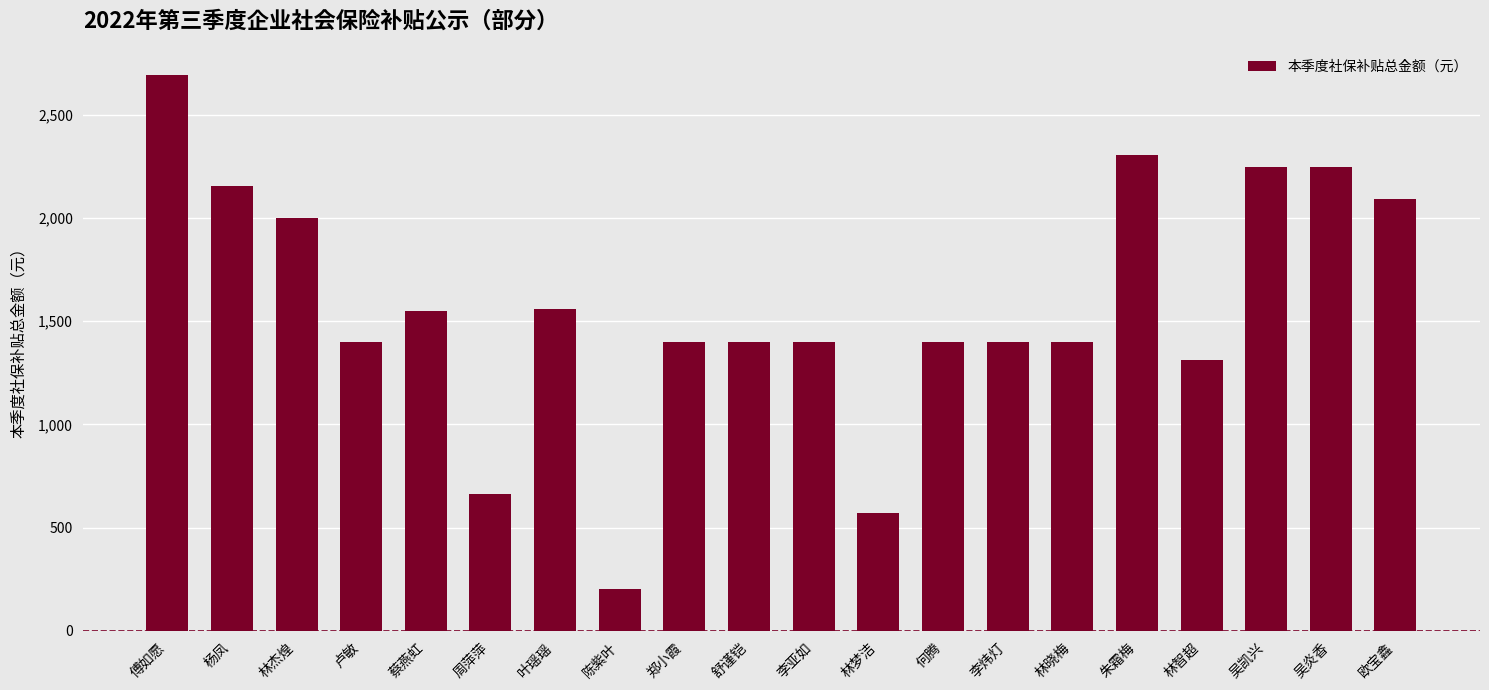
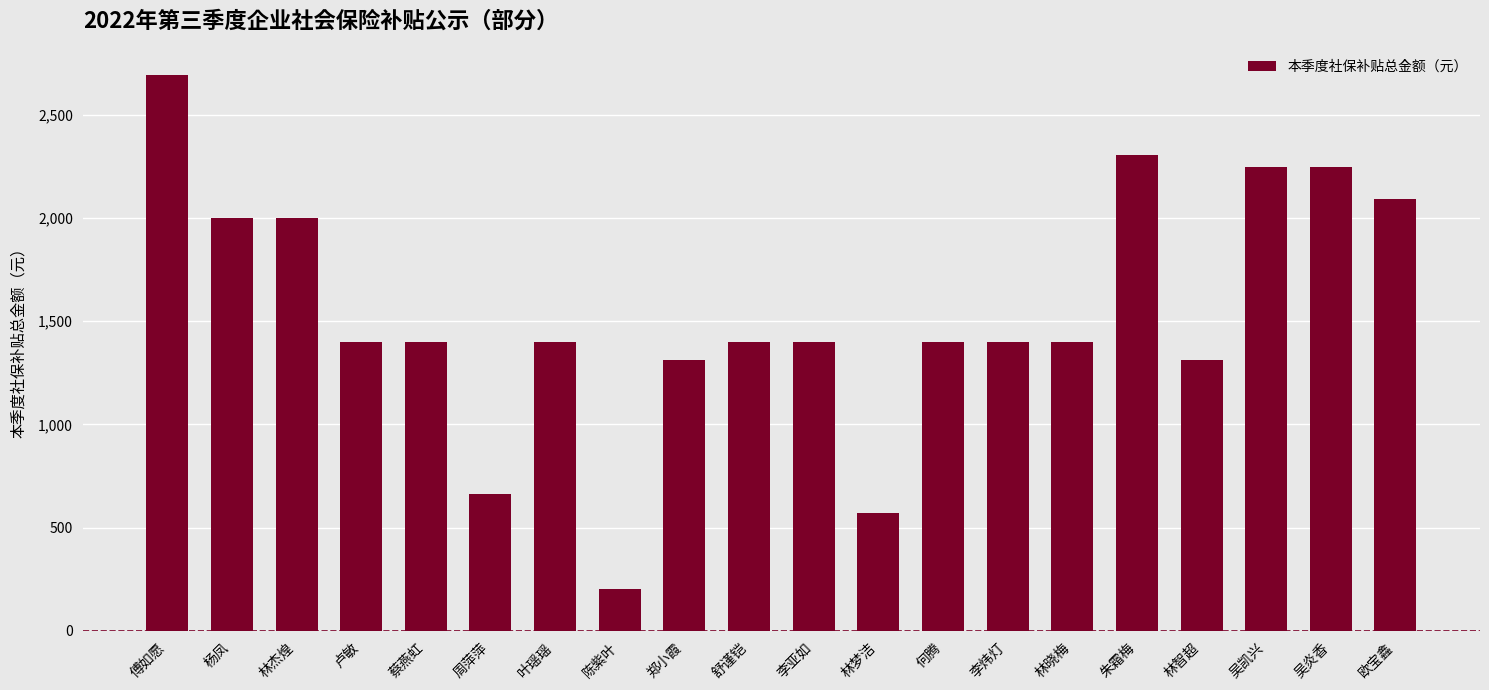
杨凤: 2,150 -> 2,000
蔡燕虹: 1,550 -> 1,400
叶瑶瑶: 1,560 -> 1,400
郑小霞: 1,400 -> 1,310
